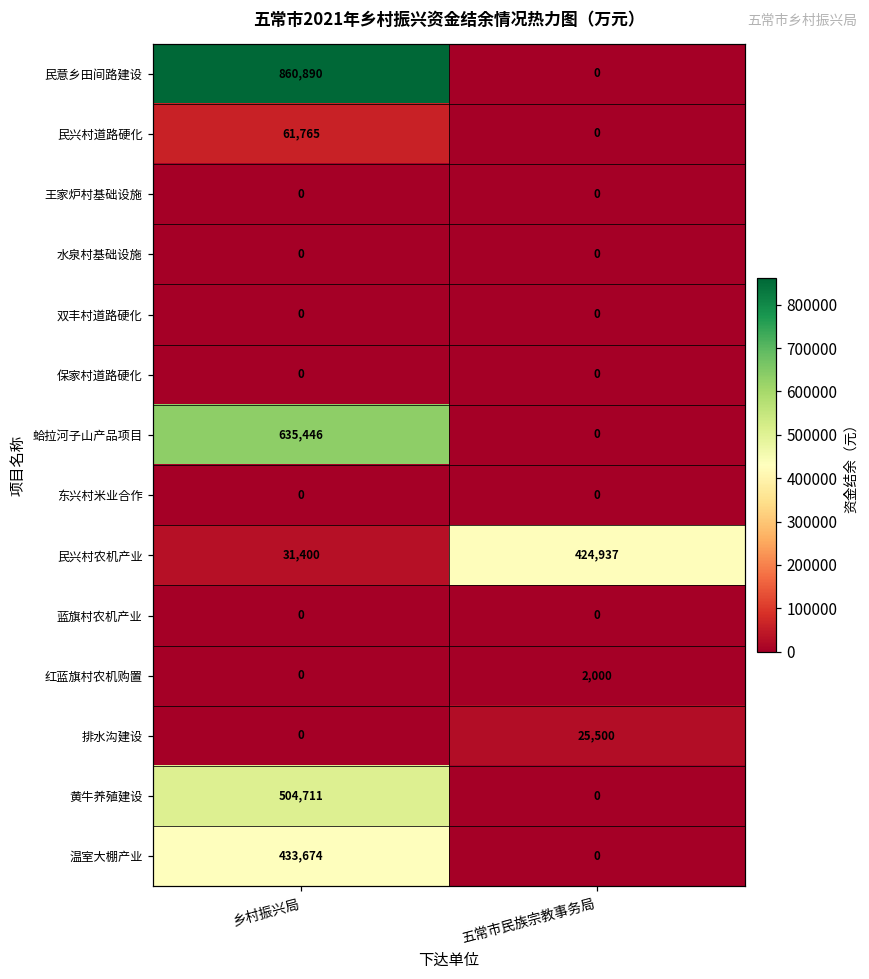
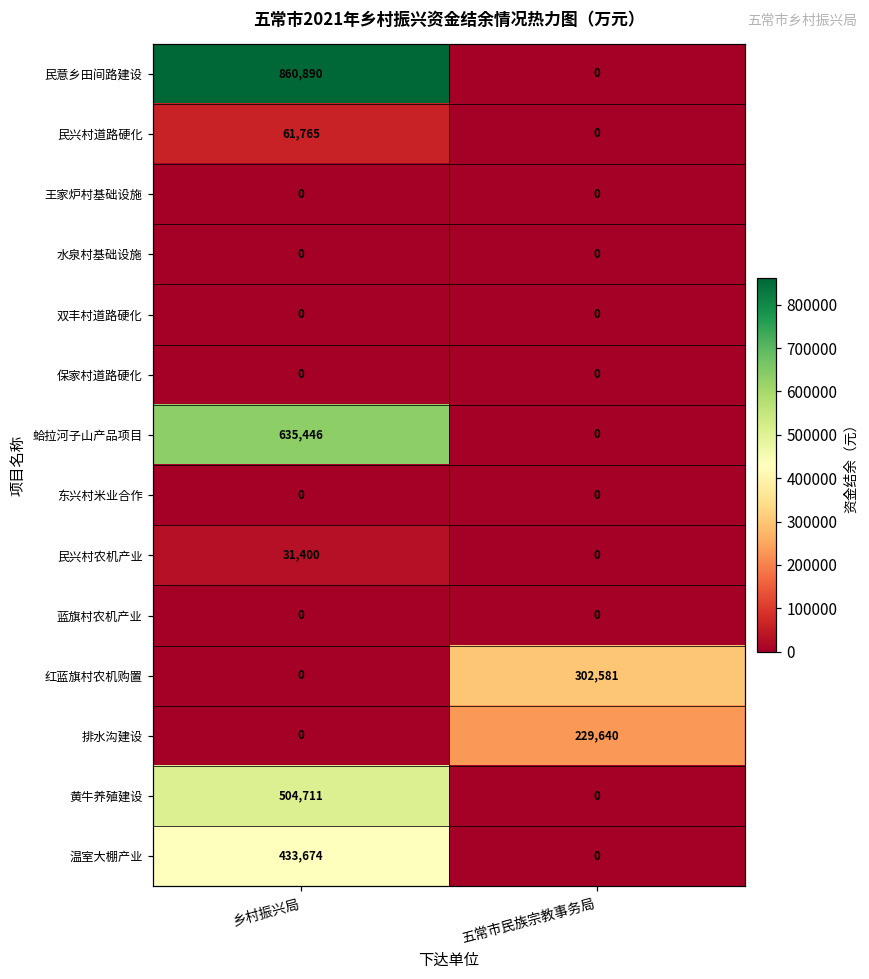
民兴村农机产业, 五常市民族宗教事务局: 424,937 -> 0
红蓝旗村农机购置, 五常市民族宗教事务局: 2,000 -> 302,581
排水沟建设, 五常市民族宗教事务局: 25,500 -> 229,640
